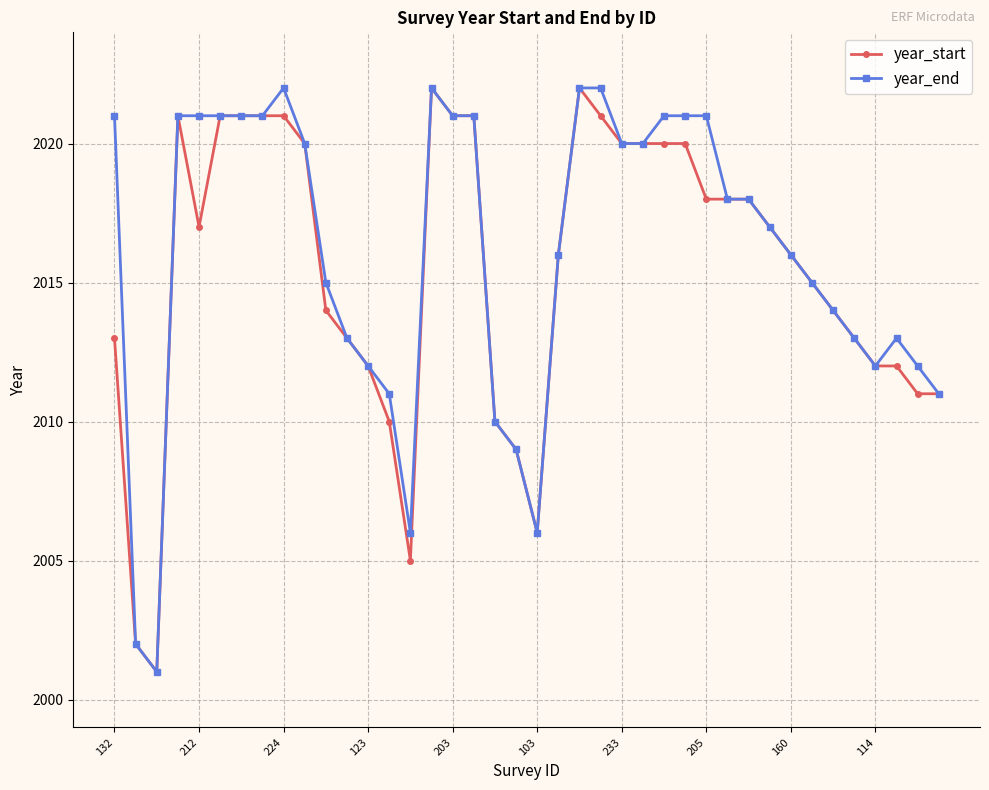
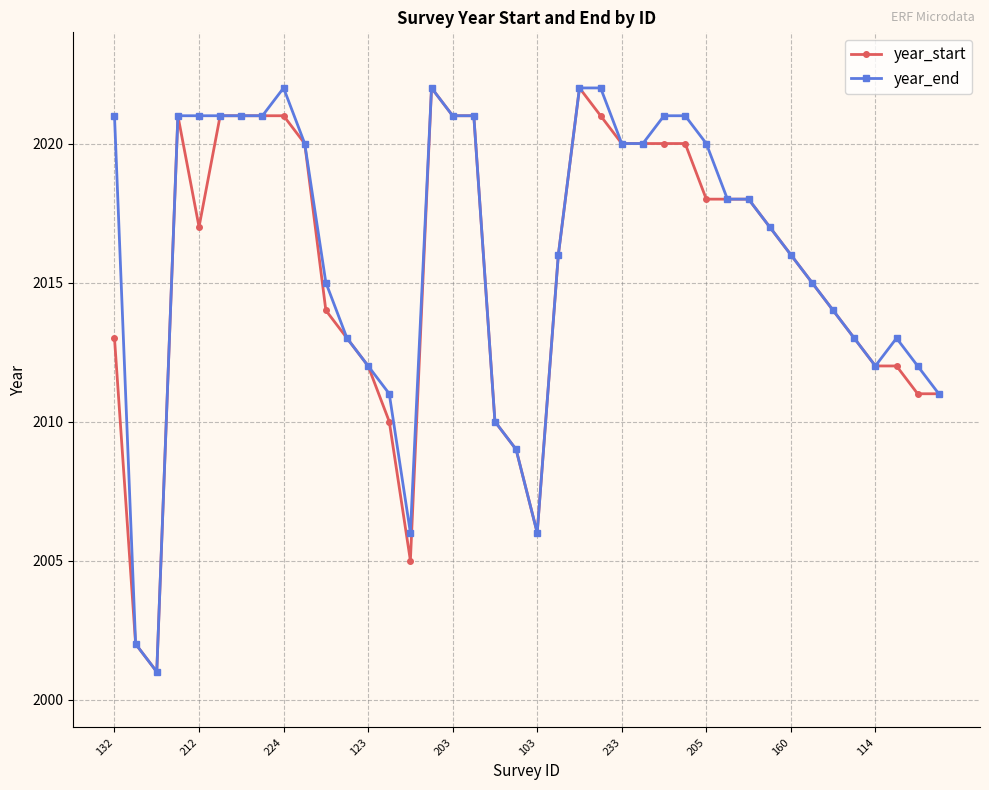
year_end, 205: 2021 -> 2020
